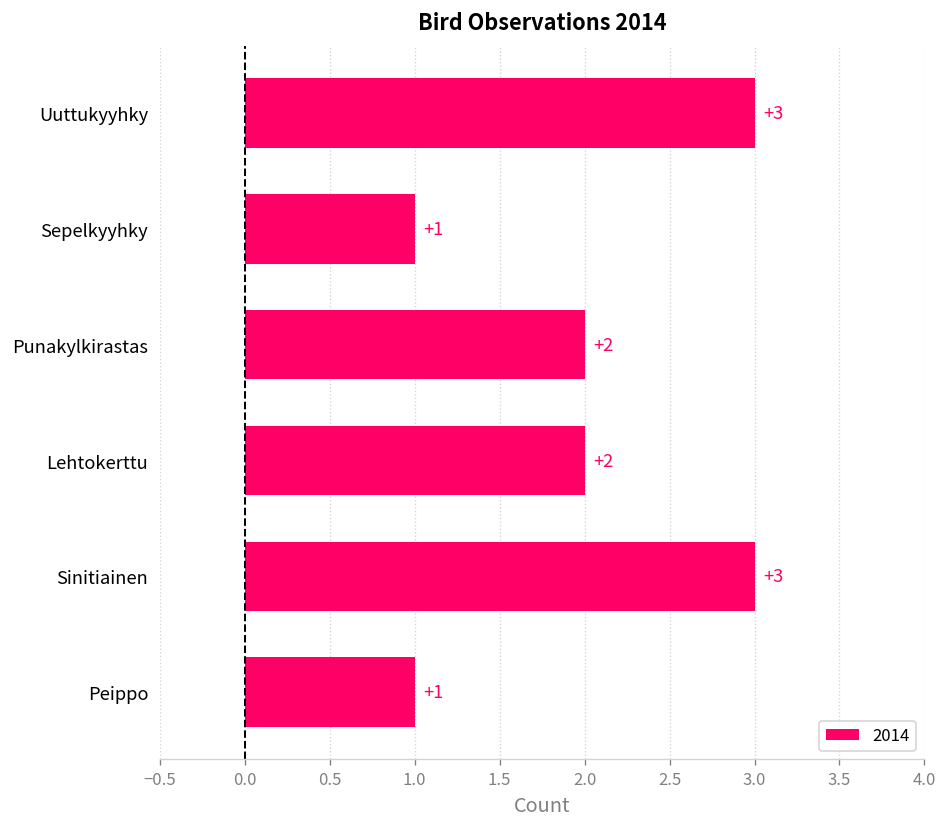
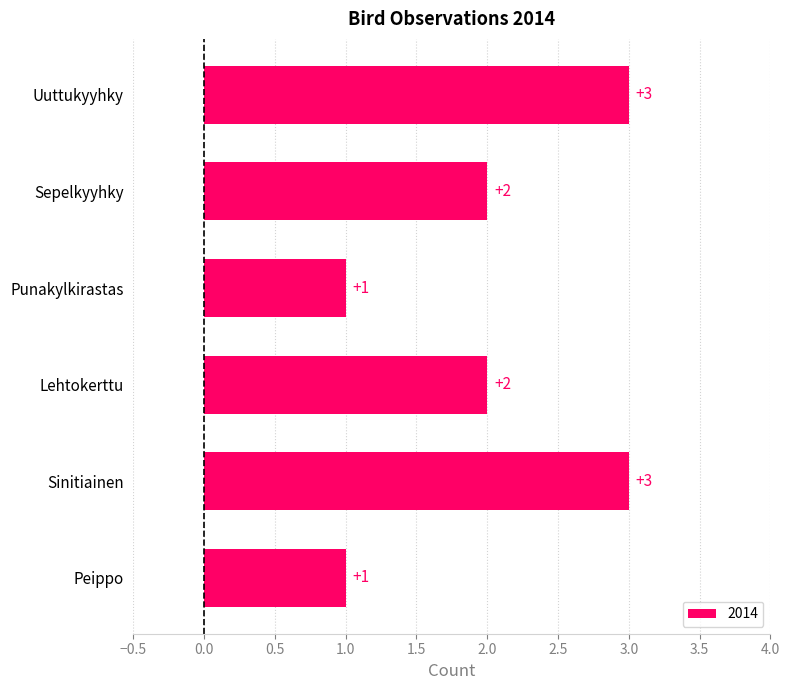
Sepelkyyhky: +1 -> +2
Punakylkirastas: +2 -> +1
